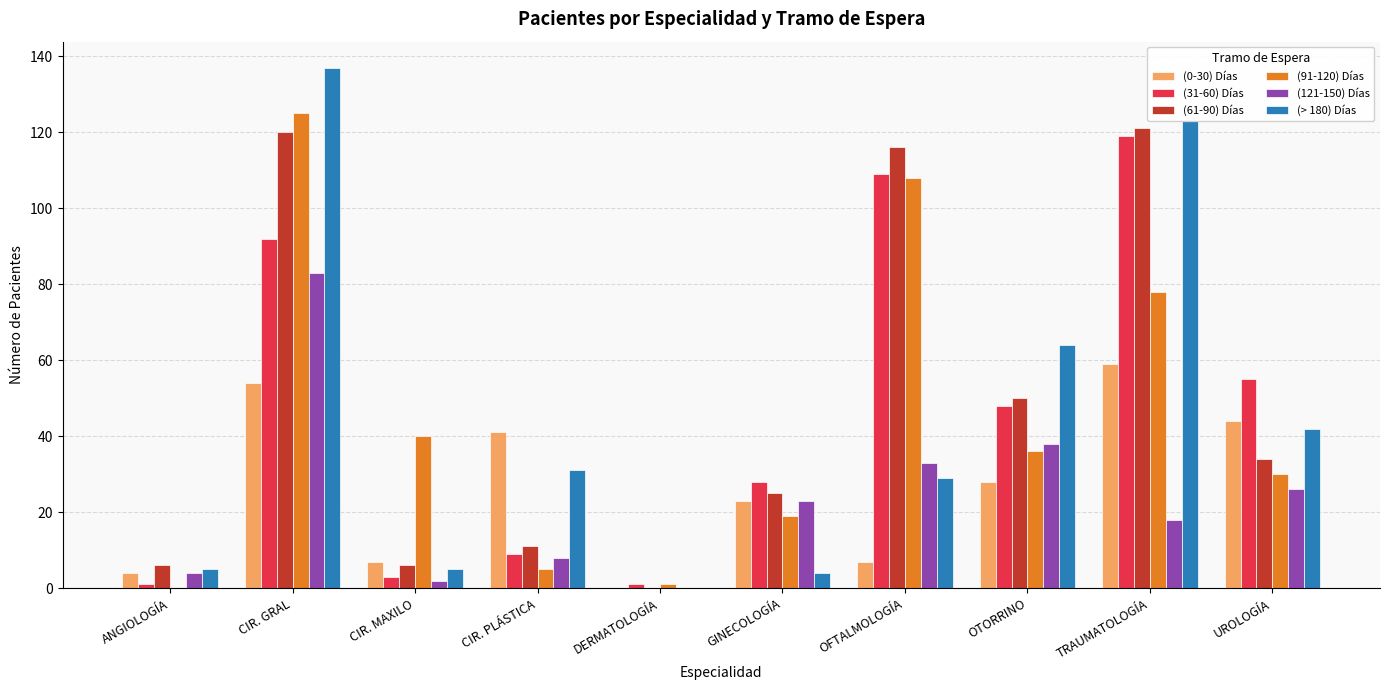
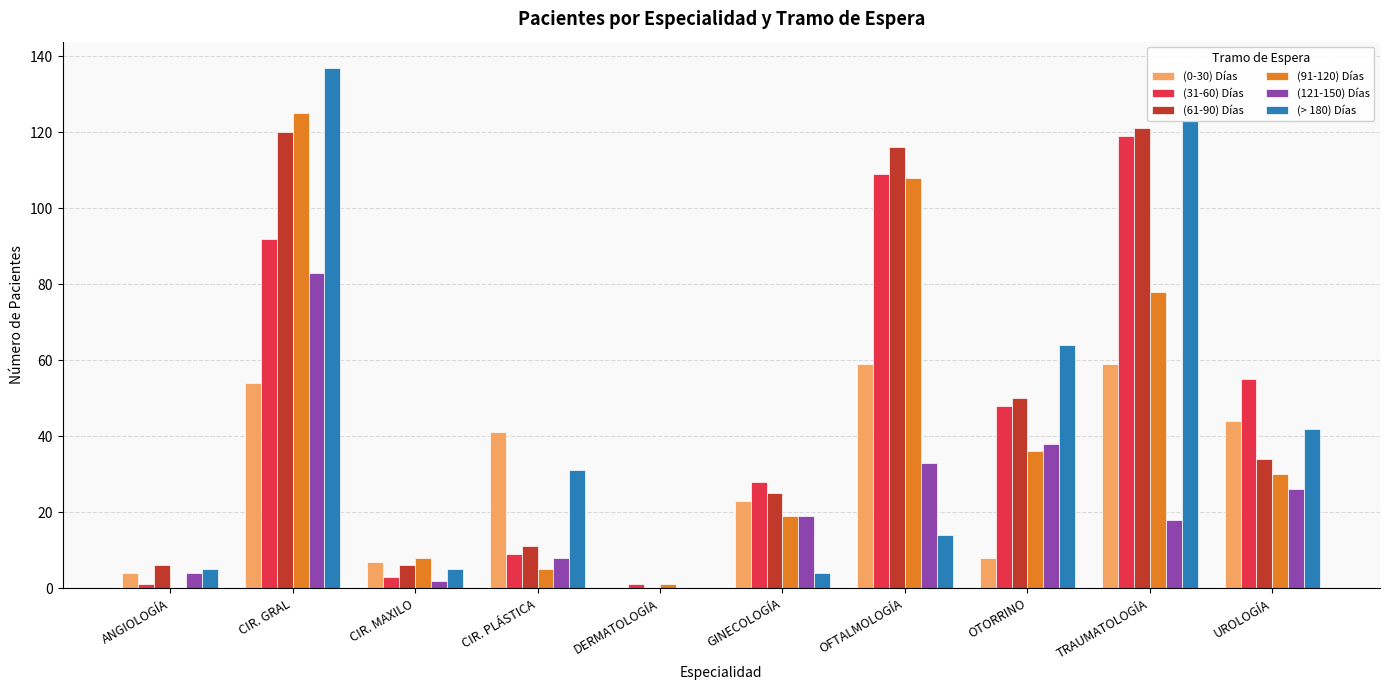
(91-120) Días, CIR. MAXILO: 40 -> 8
(121-150) Días, GINECOLOGÍA: 23 -> 19
(0-30) Días, OFTALMOLOGÍA: 7 -> 59
(> 180) Días, OFTALMOLOGÍA: 29 -> 14
(0-30) Días, OTORRINO: 28 -> 8
